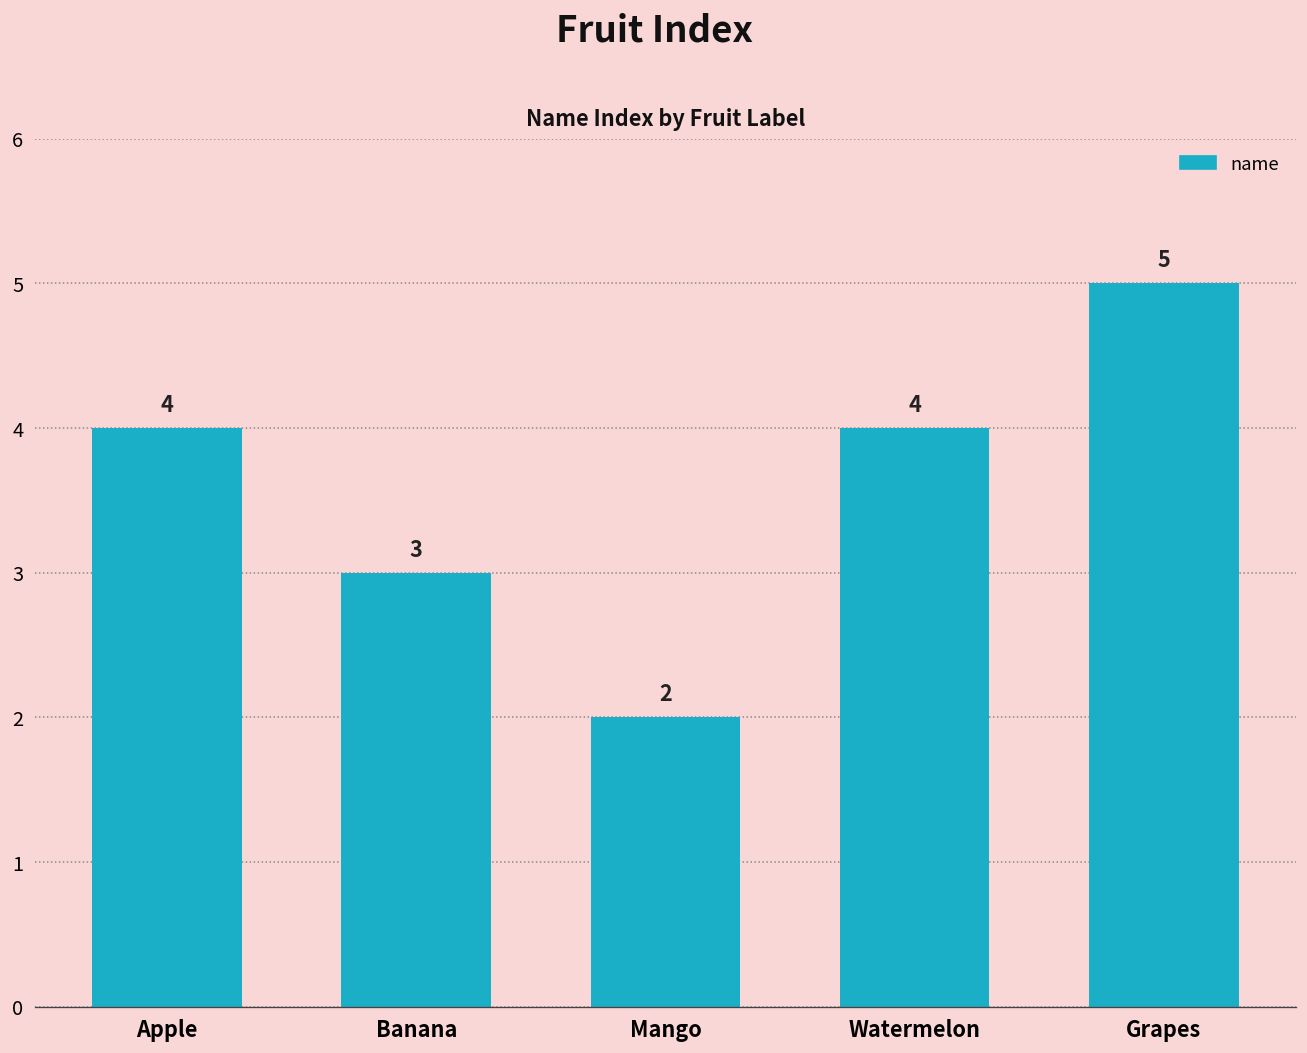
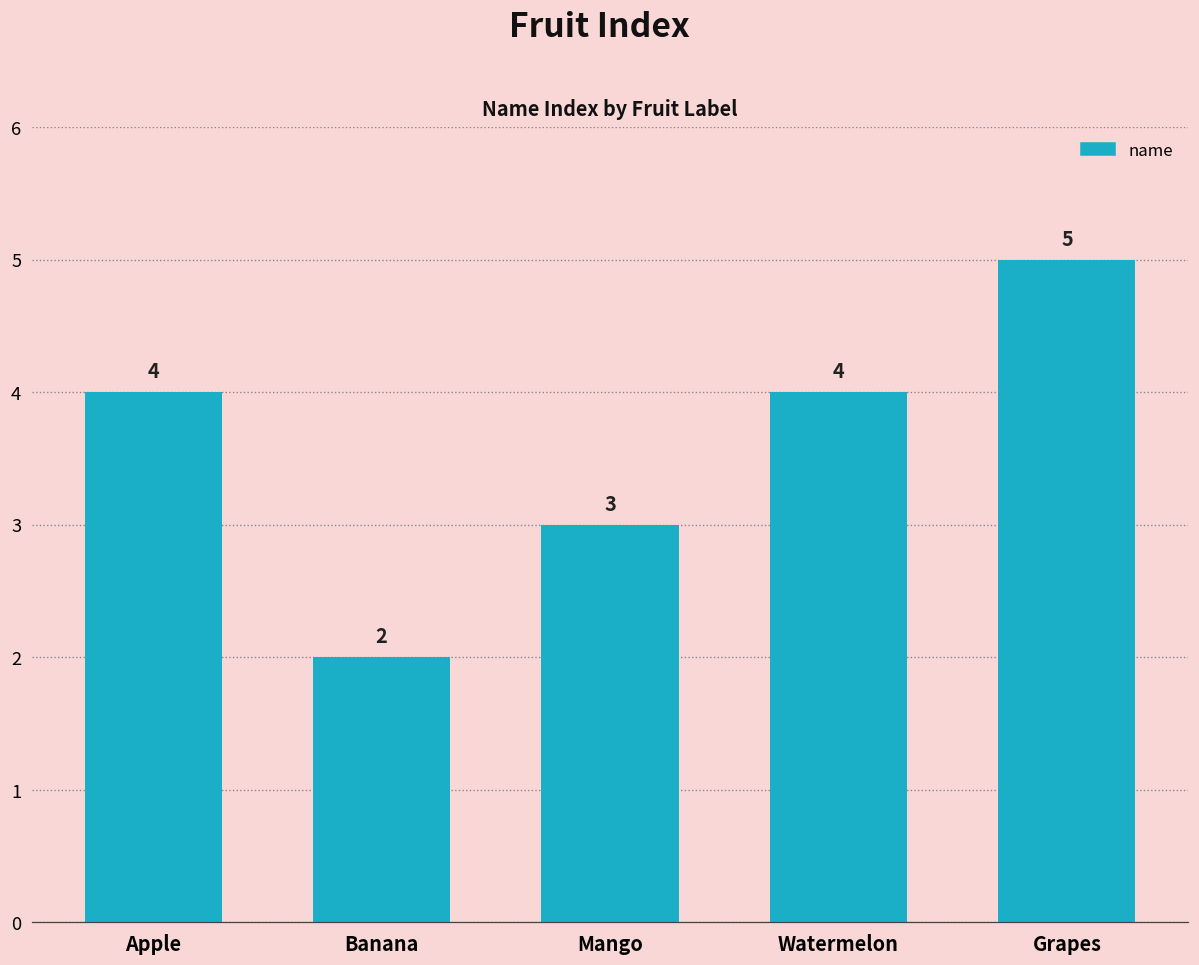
Banana: 3 -> 2
Mango: 2 -> 3
